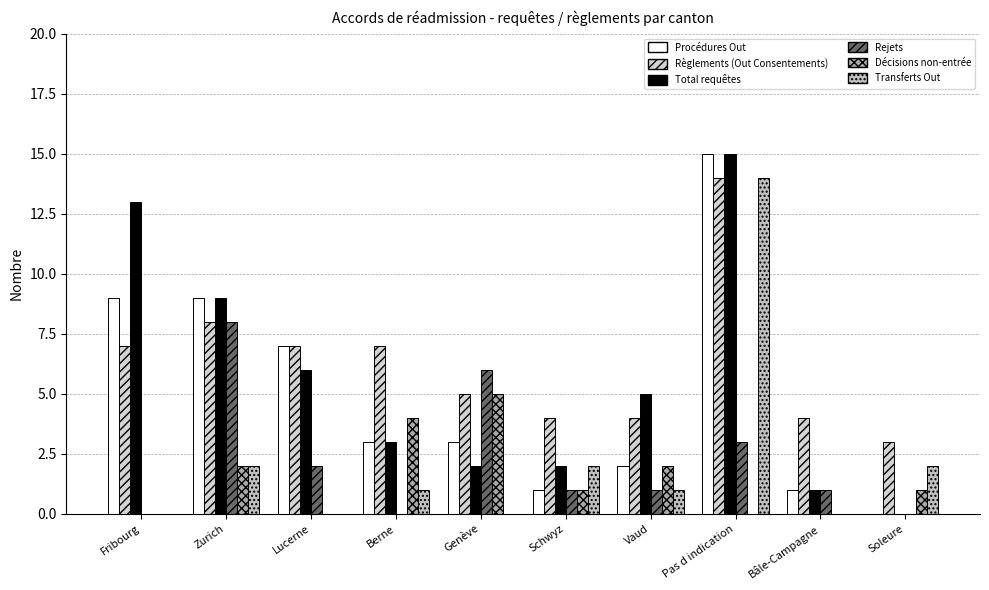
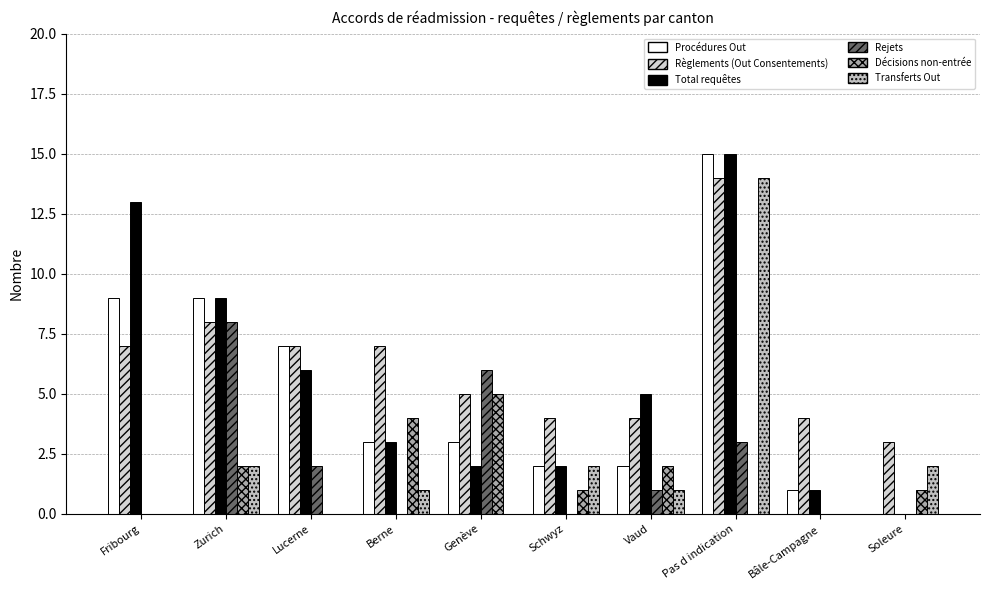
Procédures Out, Schwyz: 1 -> 2
Rejets, Schwyz: 1 -> 0
Rejets, Bâle-Campagne: 1 -> 0
